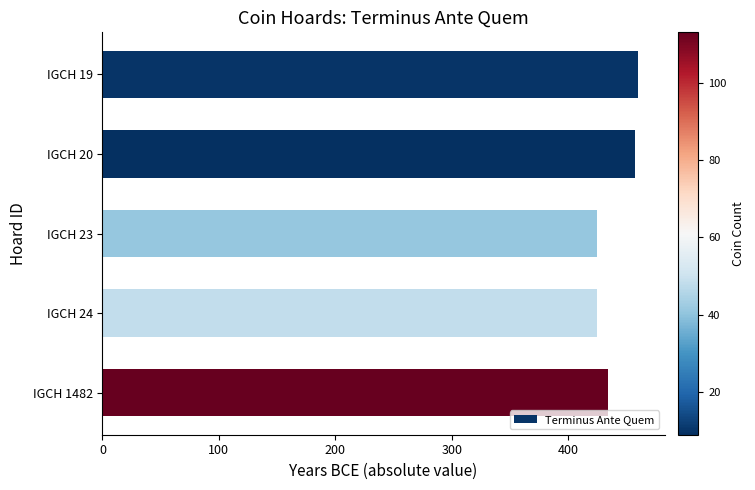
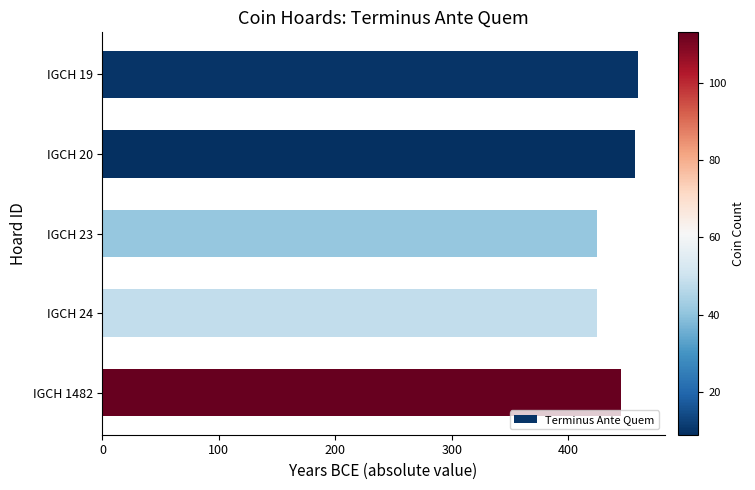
IGCH 1482: 434 -> 445
